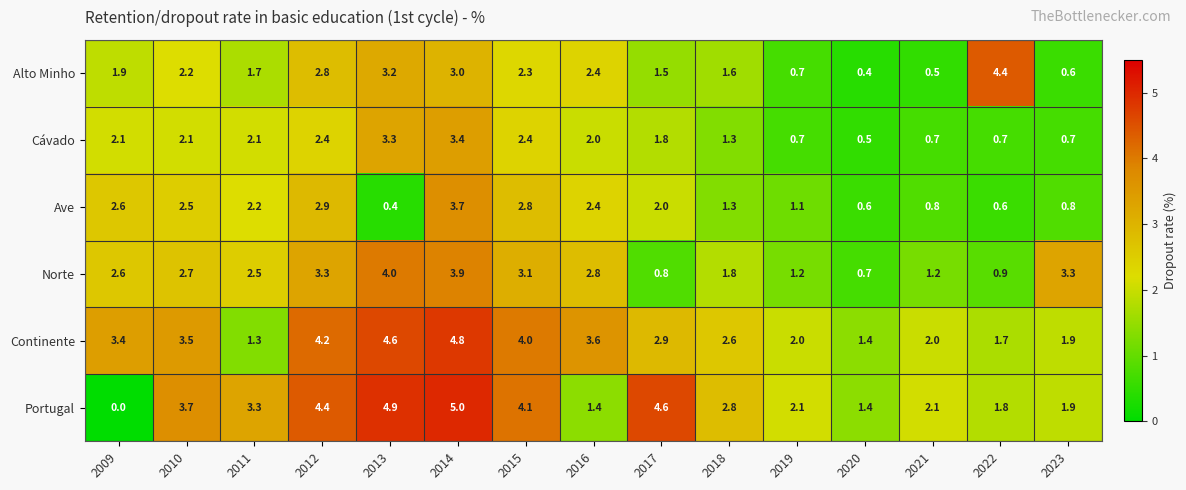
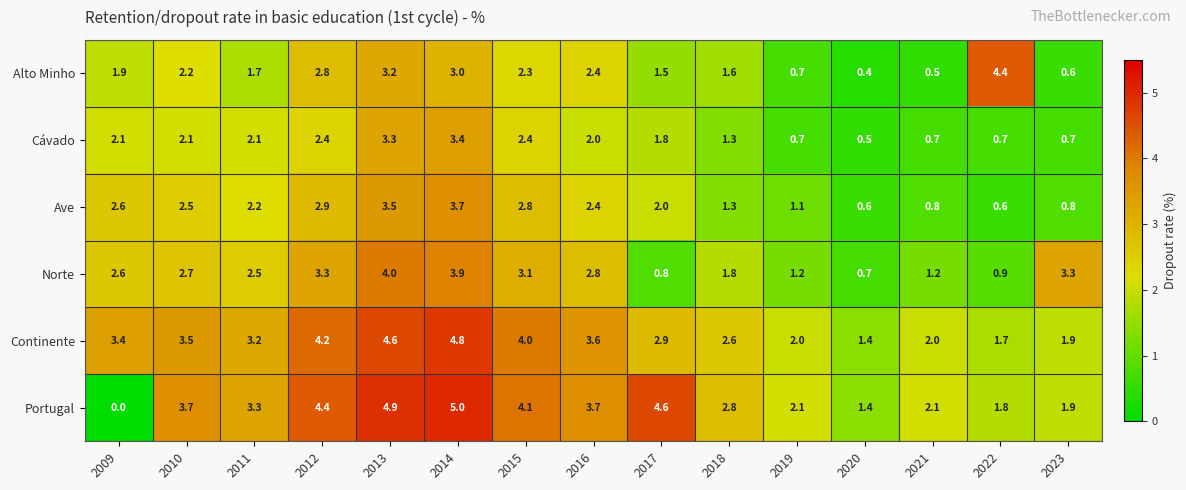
Ave, 2013: 0.4 -> 3.5
Continente, 2011: 1.3 -> 3.2
Portugal, 2016: 1.4 -> 3.7
